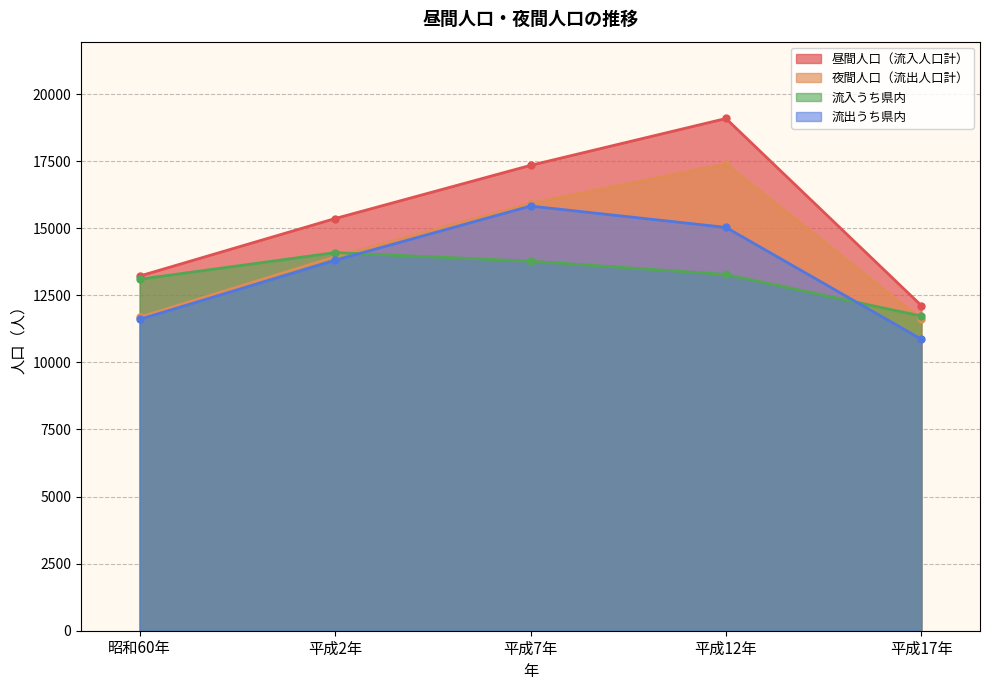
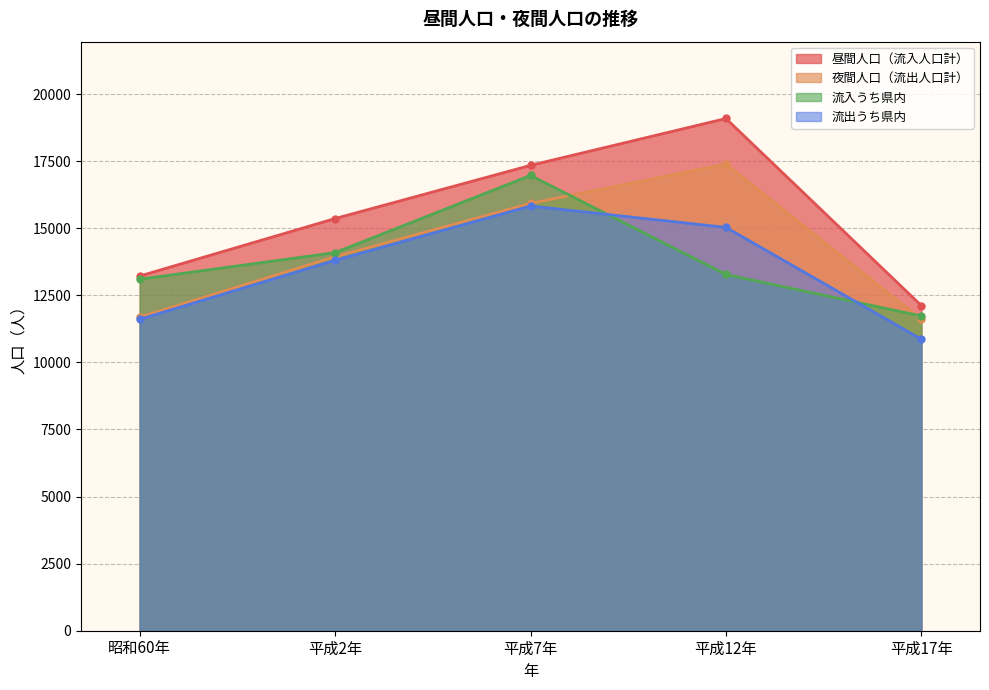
流入うち県内, 平成7年: 13800 -> 17000
